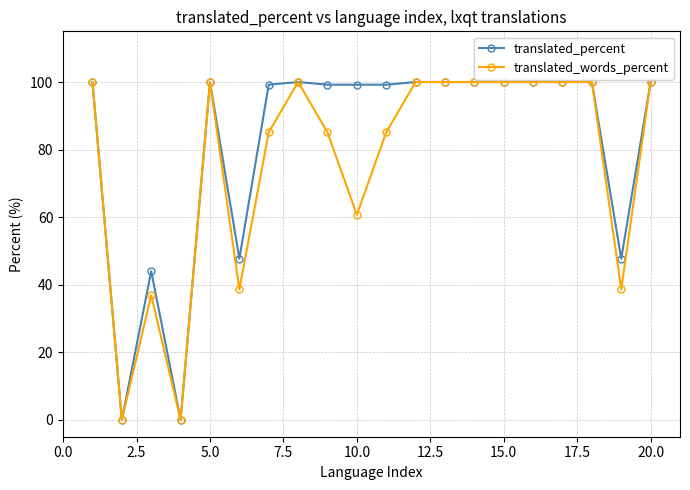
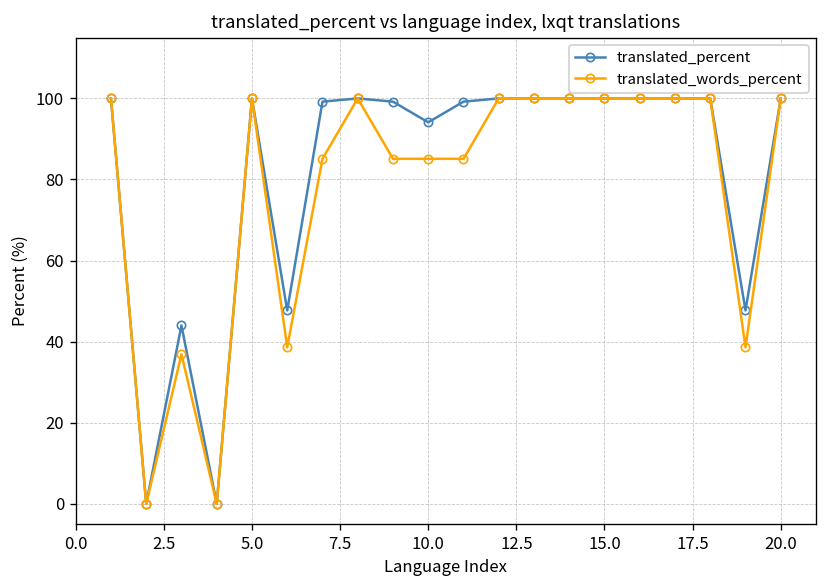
translated_percent, 10.0: 99 -> 94
translated_words_percent, 10.0: 61 -> 85
